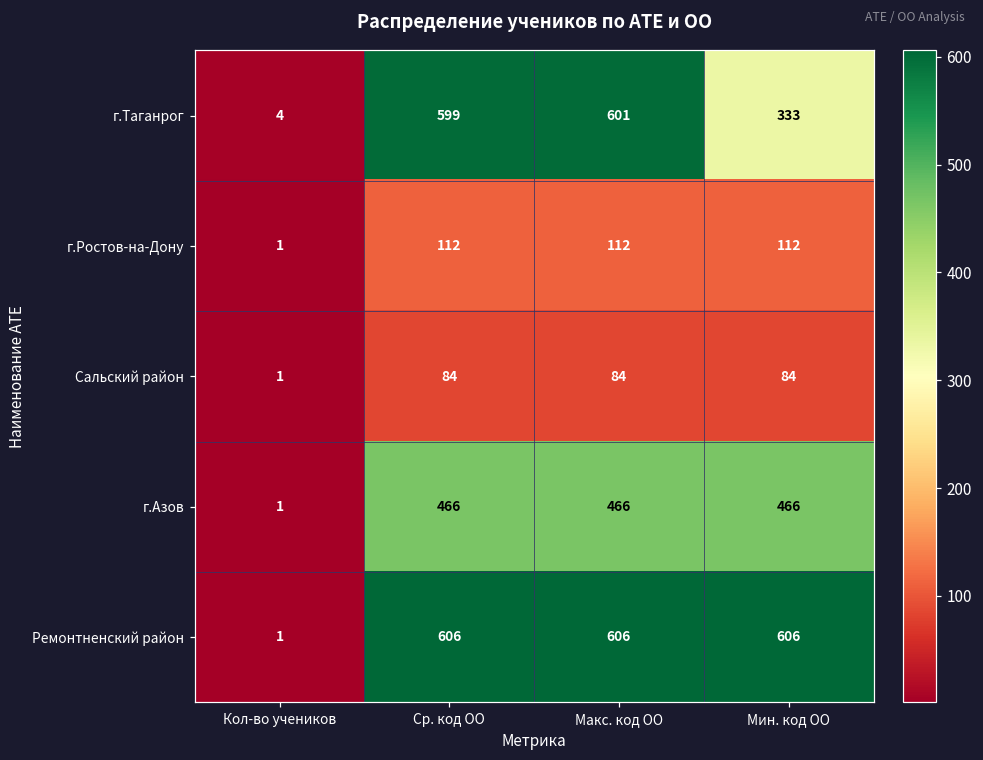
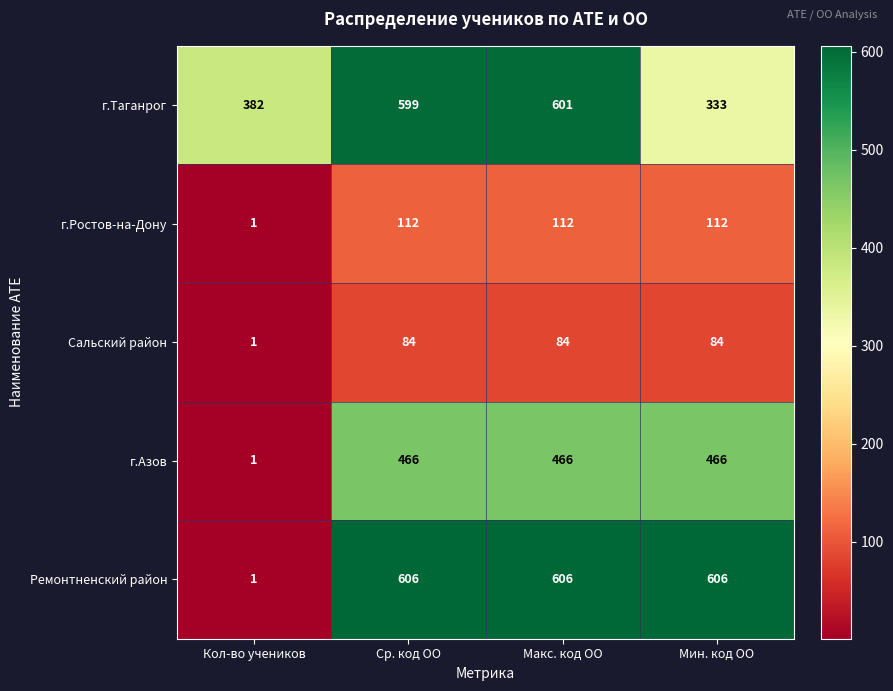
г.Таганрог, Кол-во учеников: 4 -> 382
